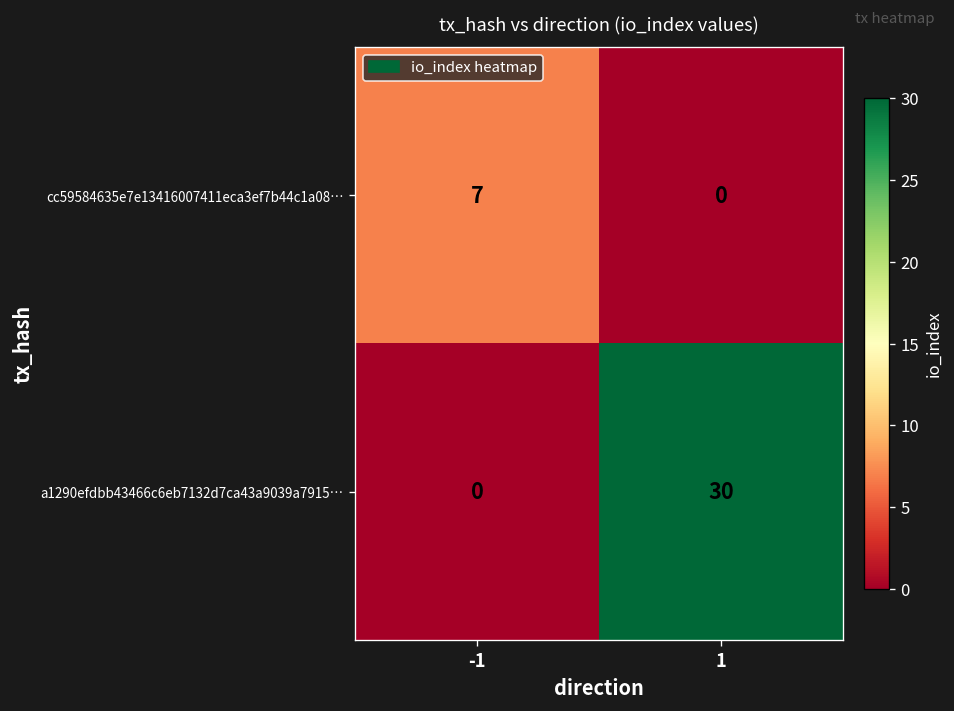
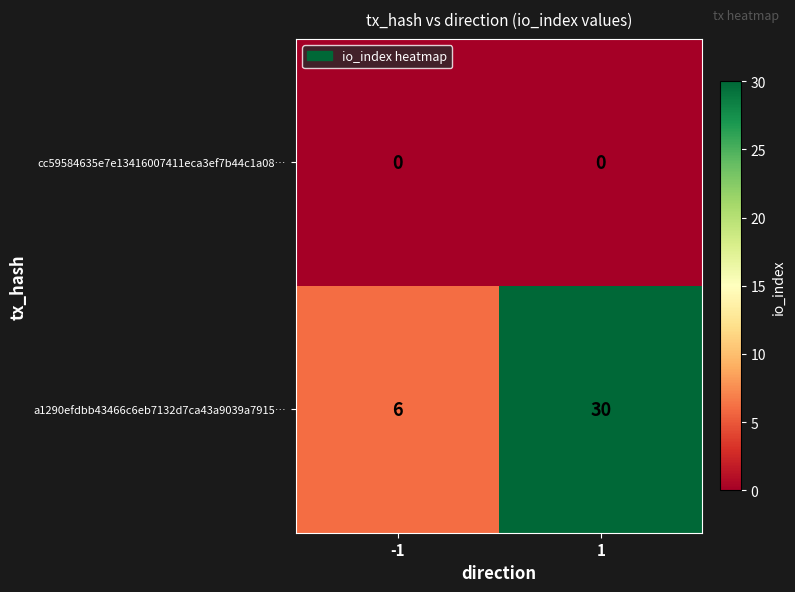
cc59584635e7e13416007411eca3ef7b44c1a08…, -1: 7 -> 0
a1290efdbb43466c6eb7132d7ca43a9039a7915…, -1: 0 -> 6
